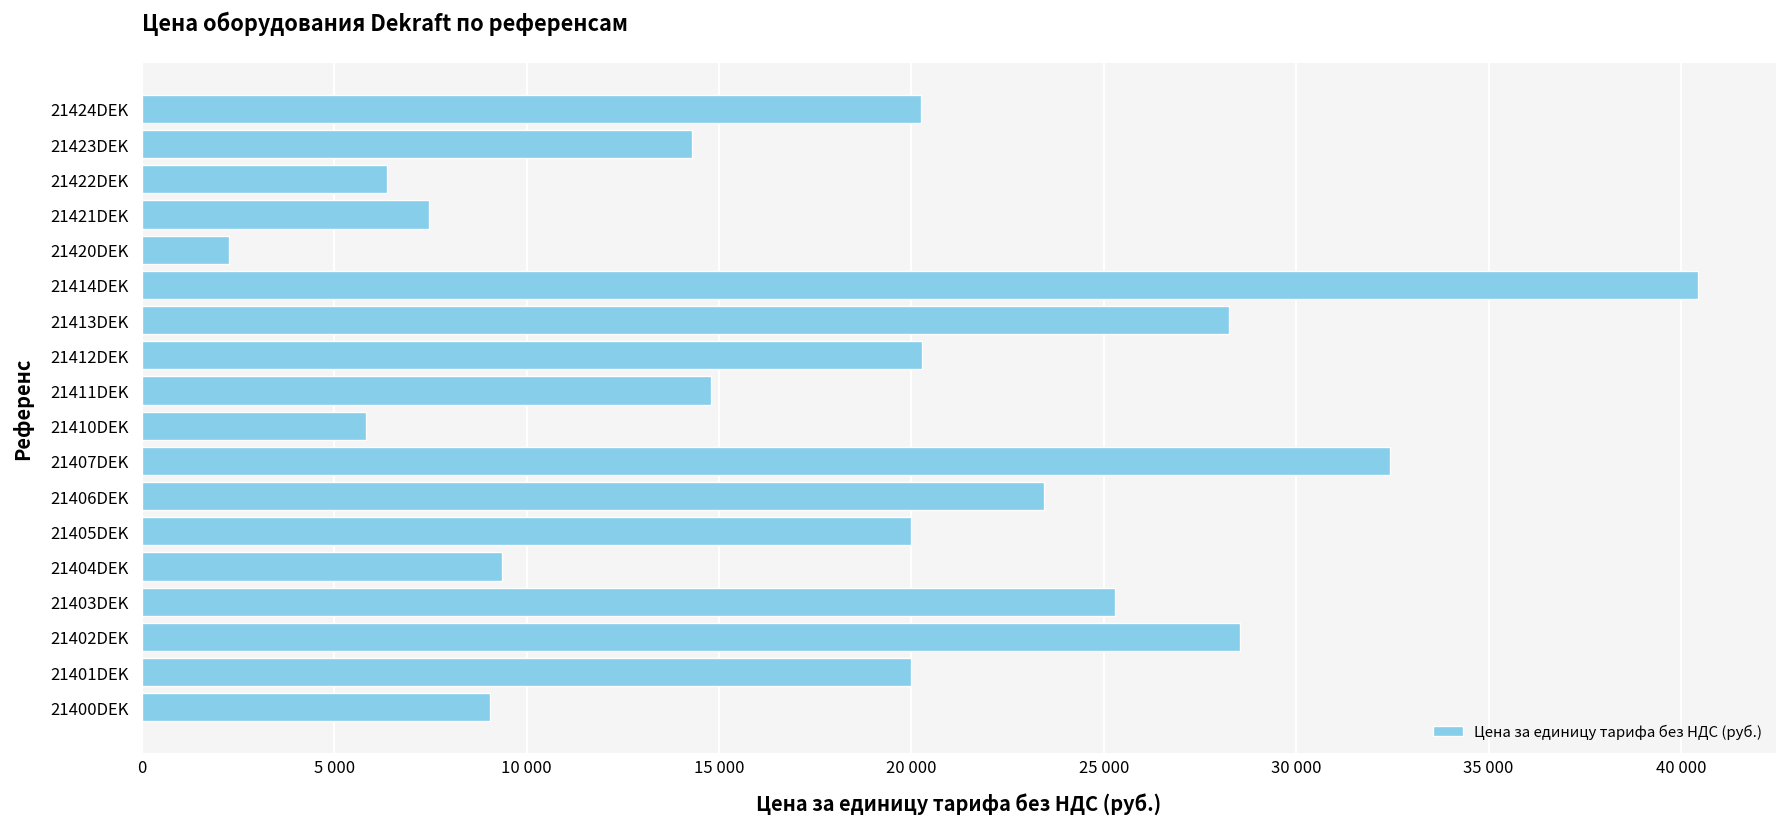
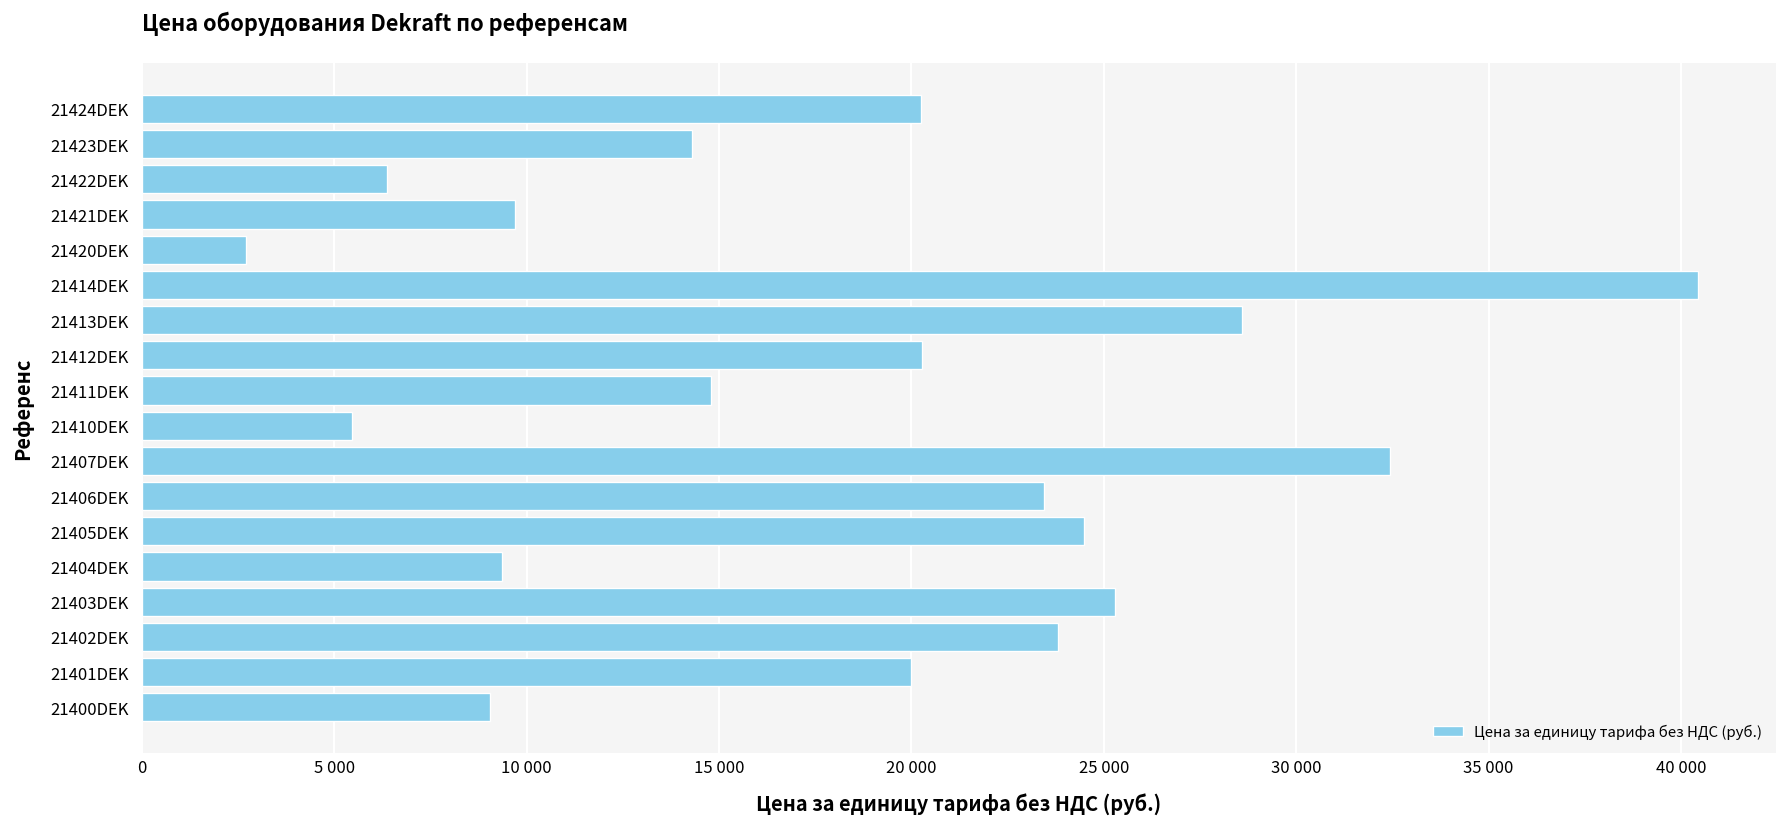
21421DEK: 7500 -> 9700
21420DEK: 2300 -> 2700
21413DEK: 28300 -> 28600
21410DEK: 5800 -> 5500
21405DEK: 20000 -> 24500
21402DEK: 28500 -> 23800
